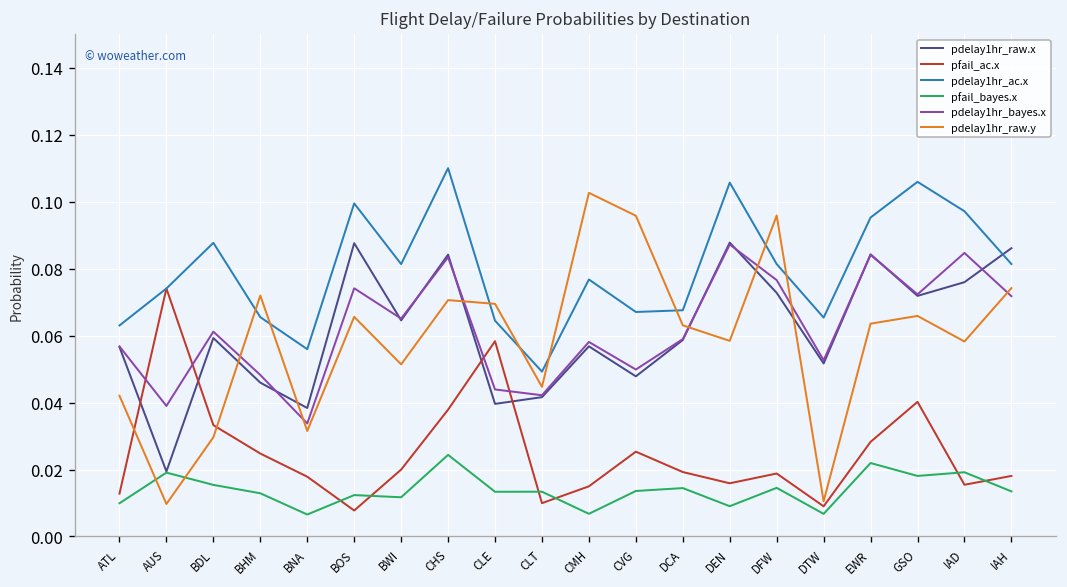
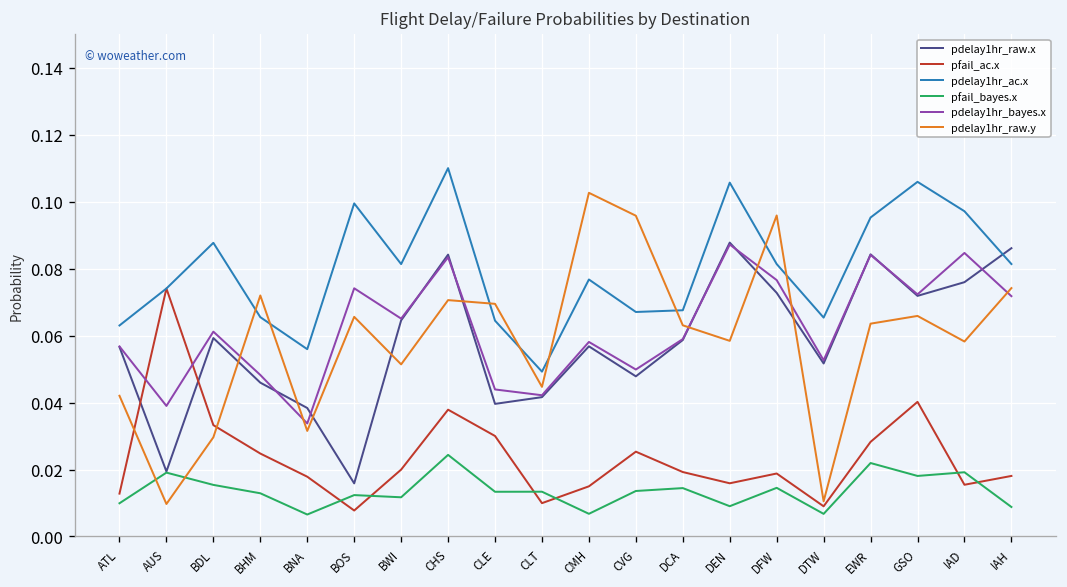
pdelay1hr_raw.x, BOS: 0.088 -> 0.016
pfail_ac.x, CLE: 0.058 -> 0.030
pfail_bayes.x, IAH: 0.013 -> 0.009
